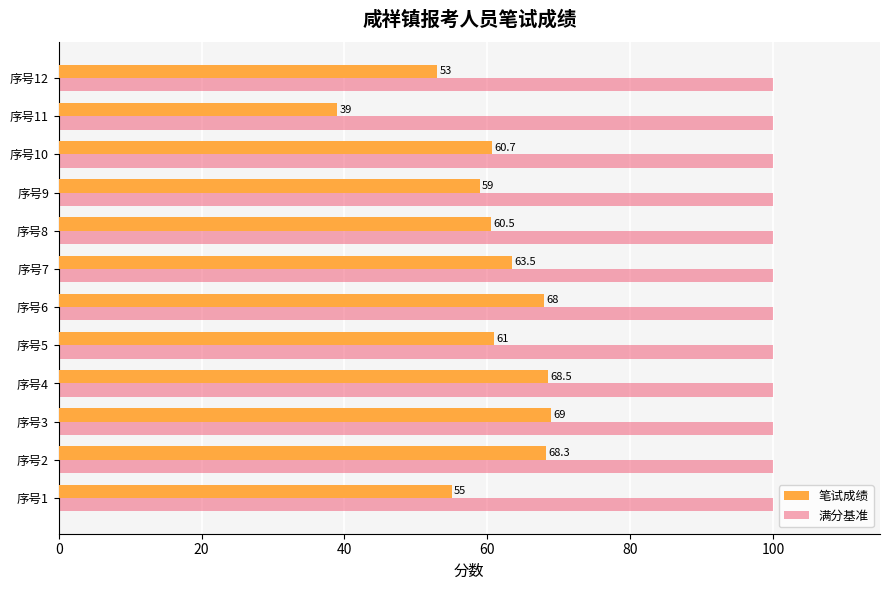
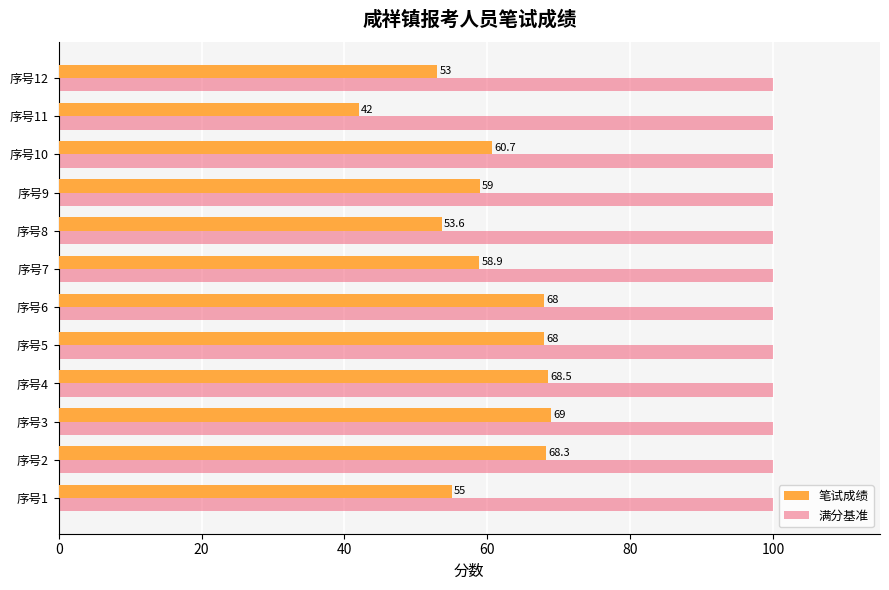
笔试成绩, 序号11: 39 -> 42
笔试成绩, 序号8: 60.5 -> 53.6
笔试成绩, 序号7: 63.5 -> 58.9
笔试成绩, 序号5: 61 -> 68
